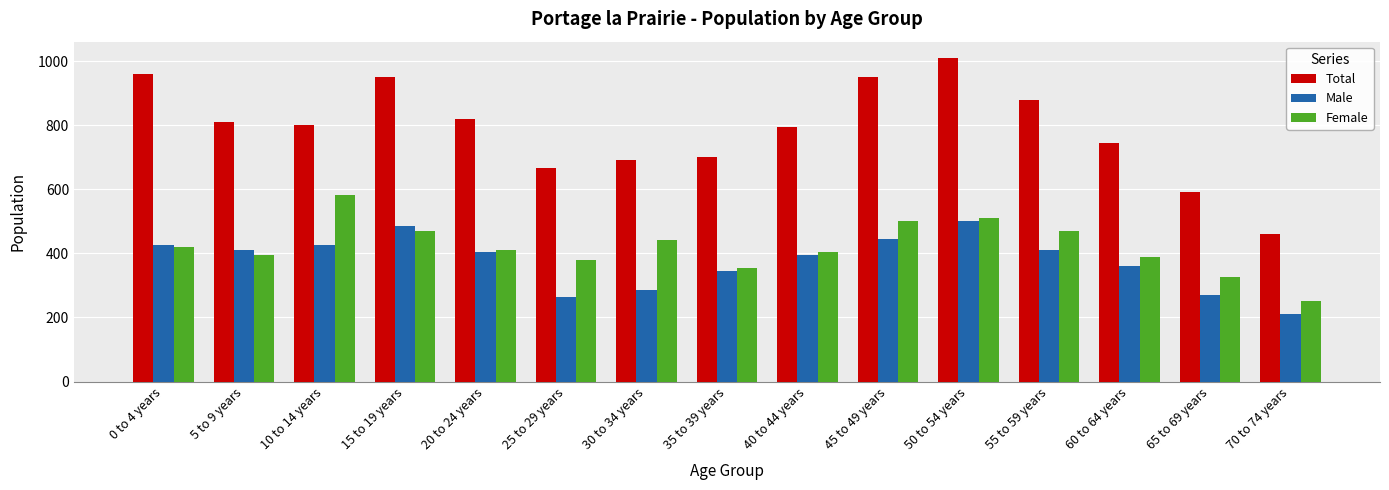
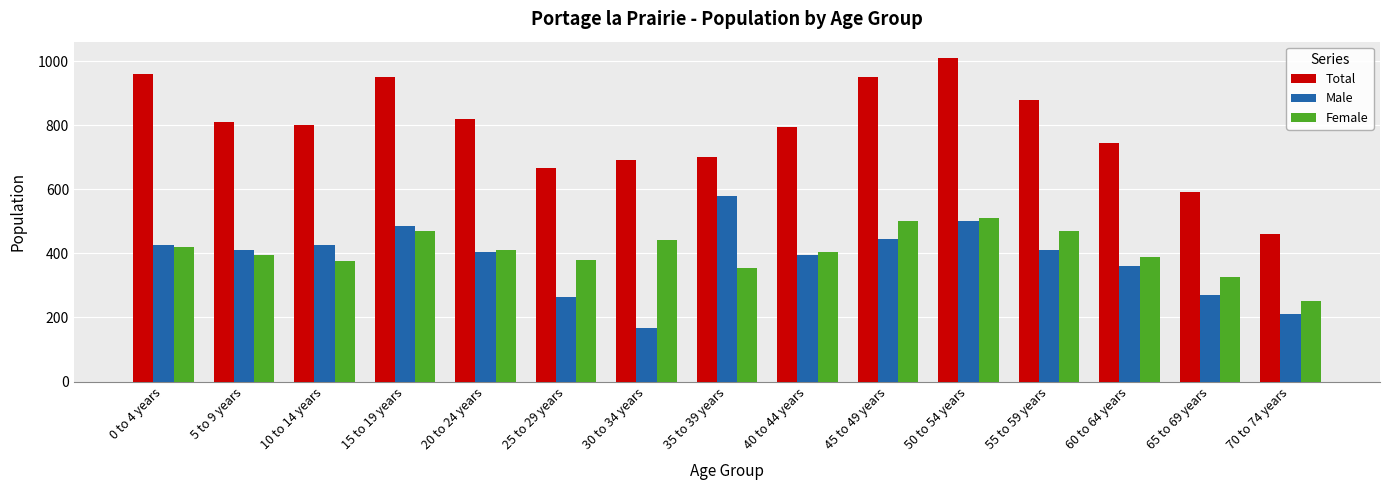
Female, 10 to 14 years: 580 -> 380
Male, 30 to 34 years: 290 -> 170
Male, 35 to 39 years: 350 -> 580
